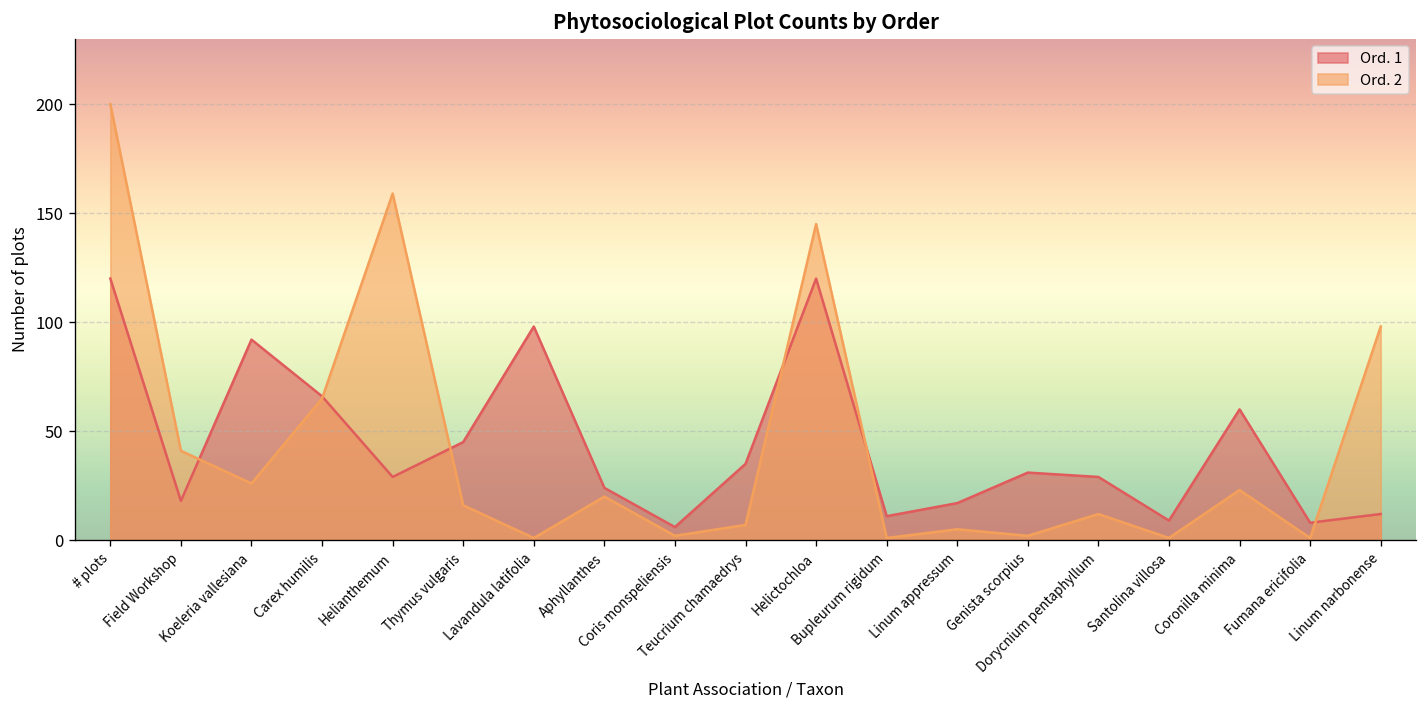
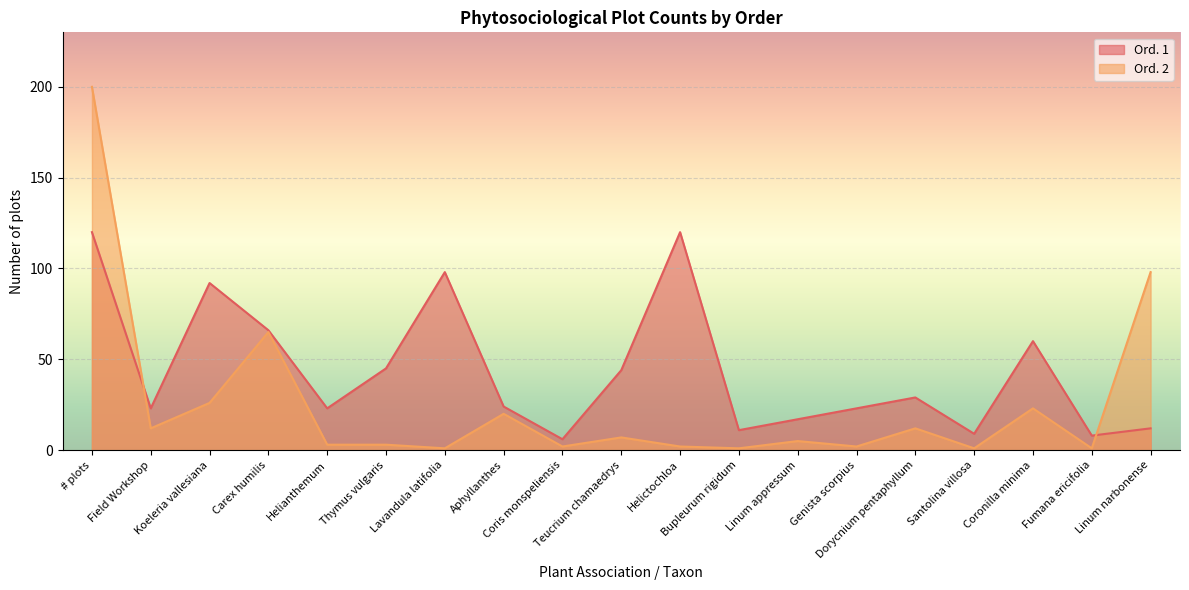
Ord. 1, Field Workshop: 18 -> 23
Ord. 2, Field Workshop: 41 -> 12
Ord. 1, Helianthemum: 29 -> 23
Ord. 2, Helianthemum: 159 -> 3
Ord. 2, Thymus vulgaris: 16 -> 3
Ord. 1, Teucrium chamaedrys: 35 -> 44
Ord. 2, Helictochloa: 145 -> 2
Ord. 1, Genista scorpius: 31 -> 23
